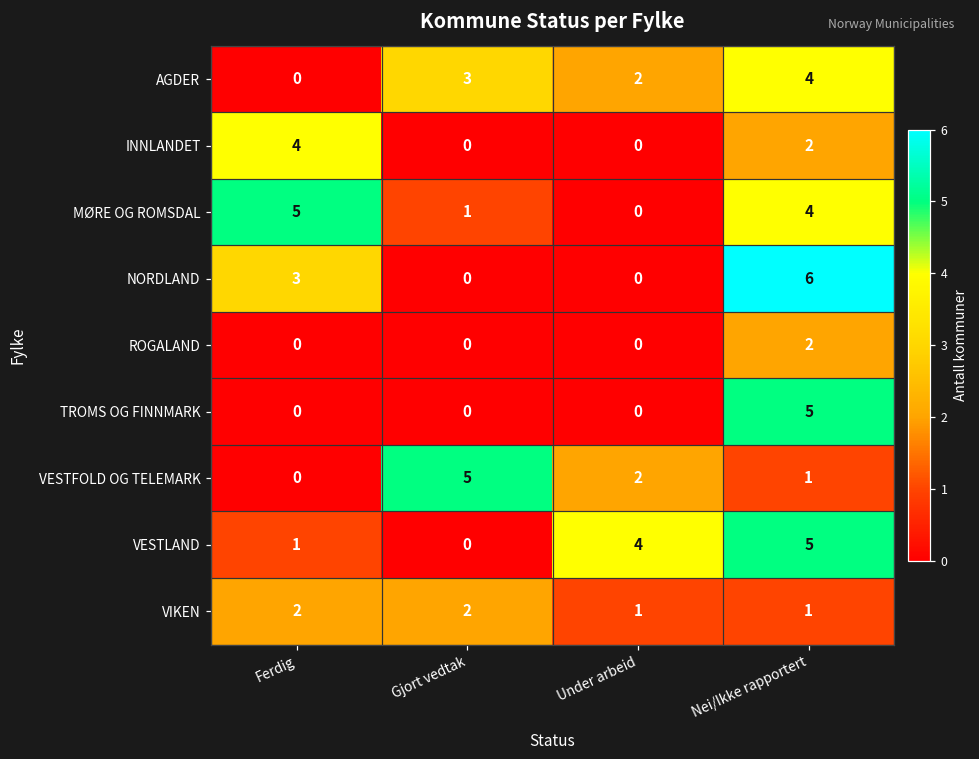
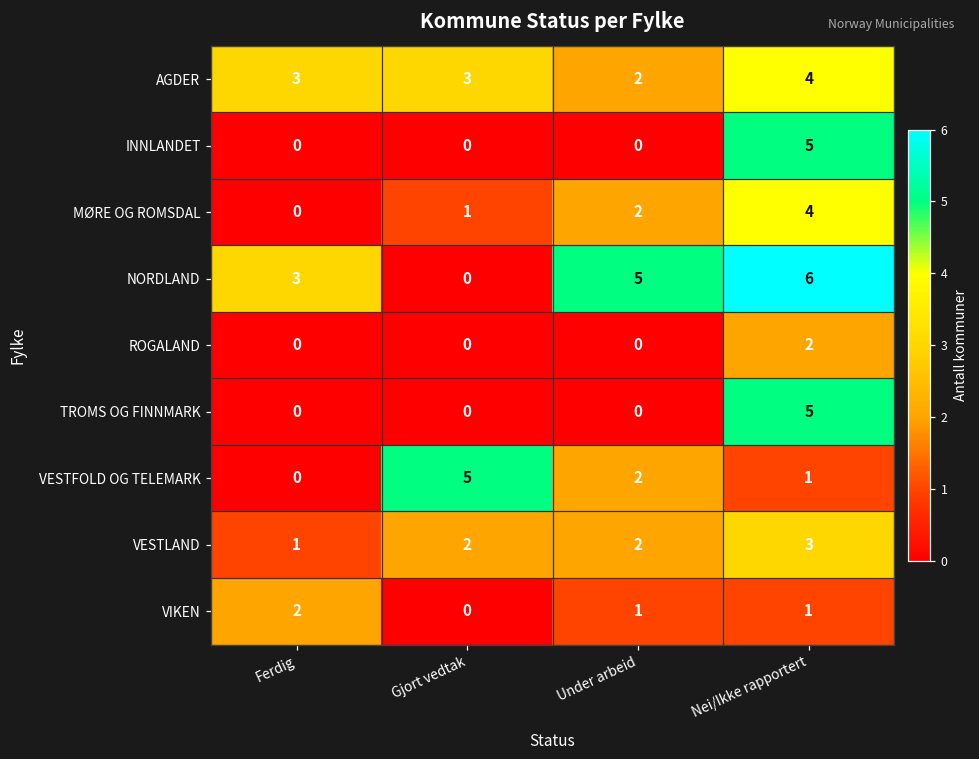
AGDER, Ferdig: 0 -> 3
INNLANDET, Ferdig: 4 -> 0
INNLANDET, Nei/Ikke rapportert: 2 -> 5
MØRE OG ROMSDAL, Ferdig: 5 -> 0
MØRE OG ROMSDAL, Under arbeid: 0 -> 2
NORDLAND, Under arbeid: 0 -> 5
VESTLAND, Gjort vedtak: 0 -> 2
VESTLAND, Under arbeid: 4 -> 2
VESTLAND, Nei/Ikke rapportert: 5 -> 3
VIKEN, Gjort vedtak: 2 -> 0
